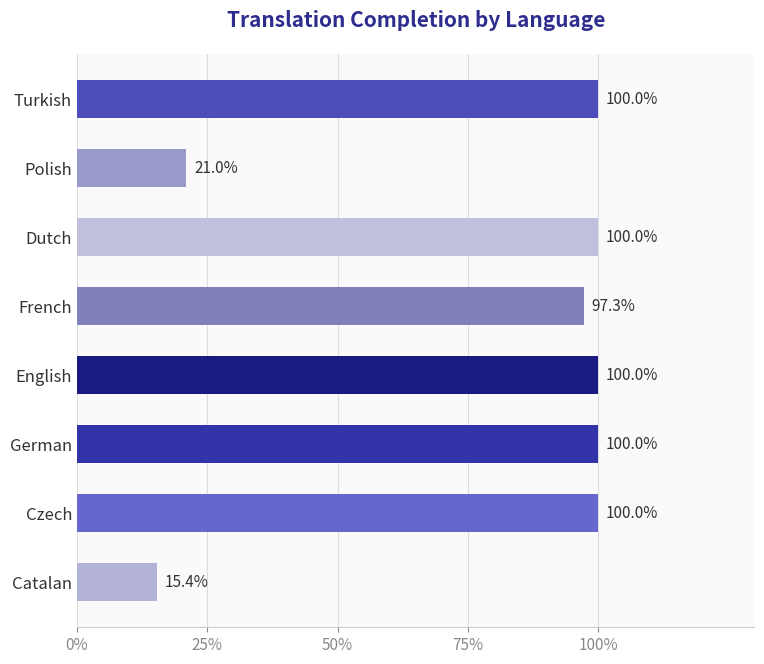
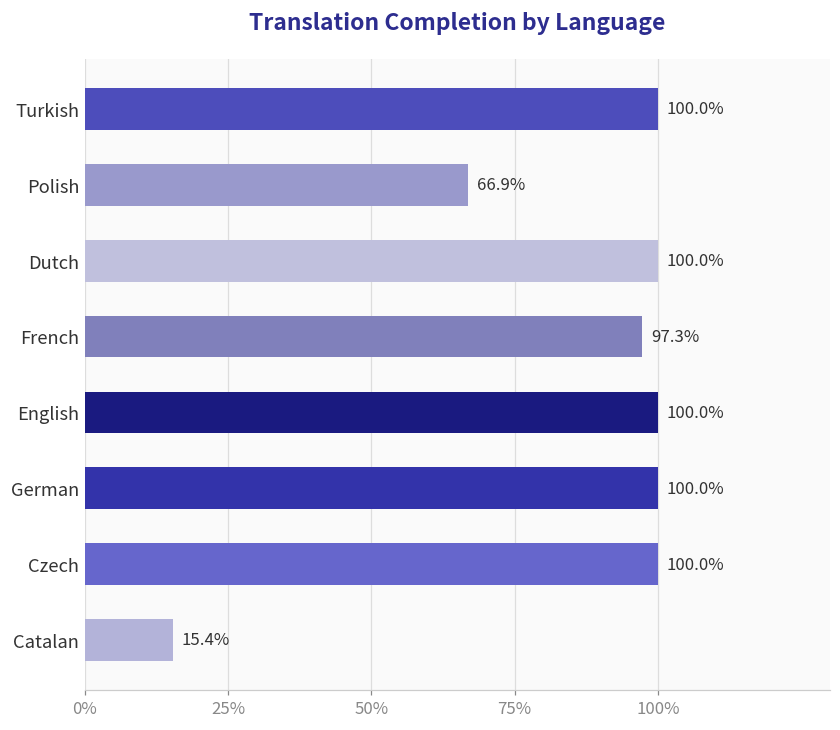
Polish: 21.0% -> 66.9%
